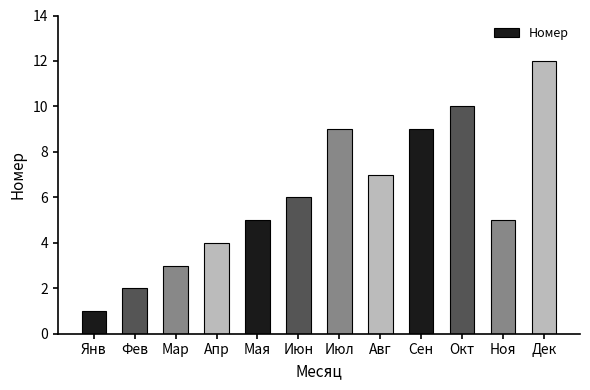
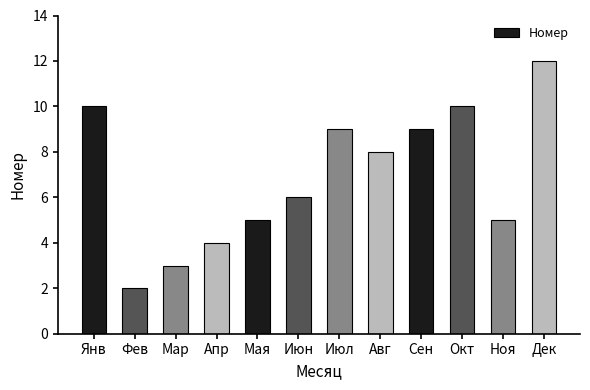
Янв: 1 -> 10
Авг: 7 -> 8
